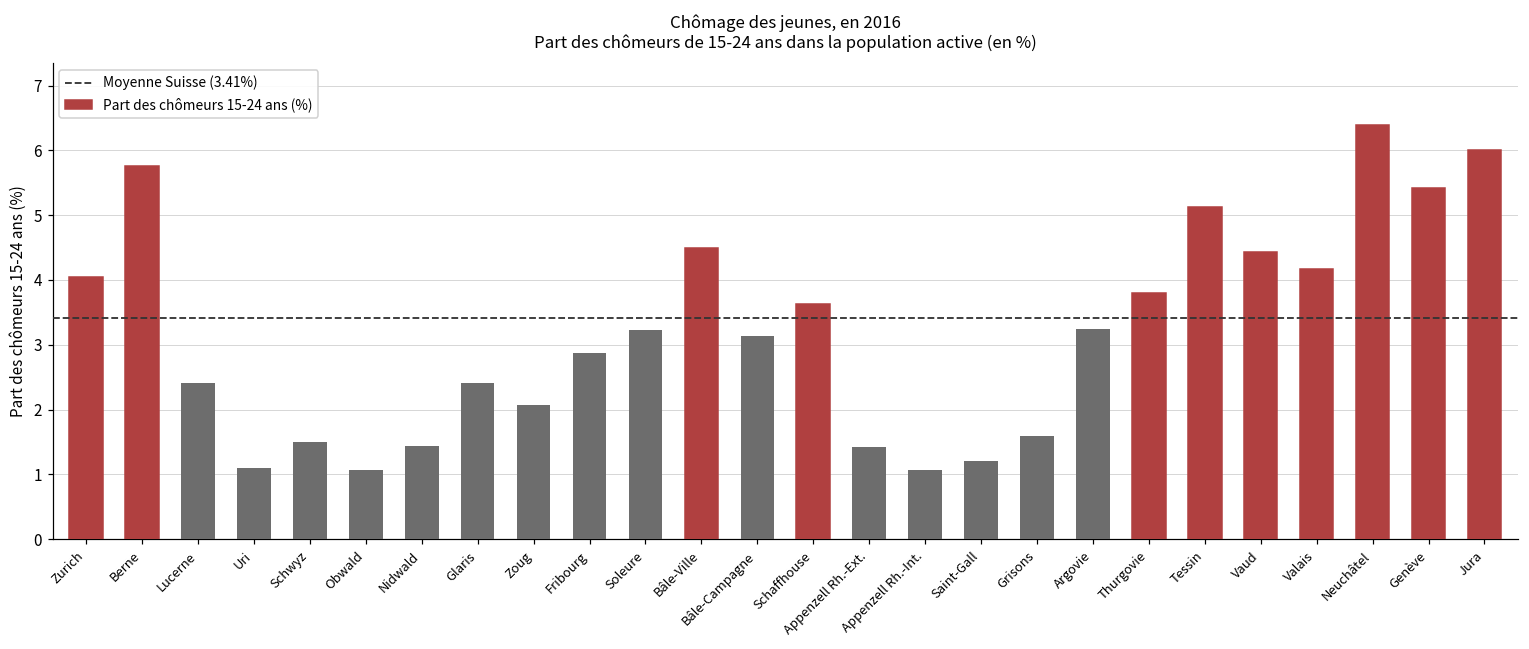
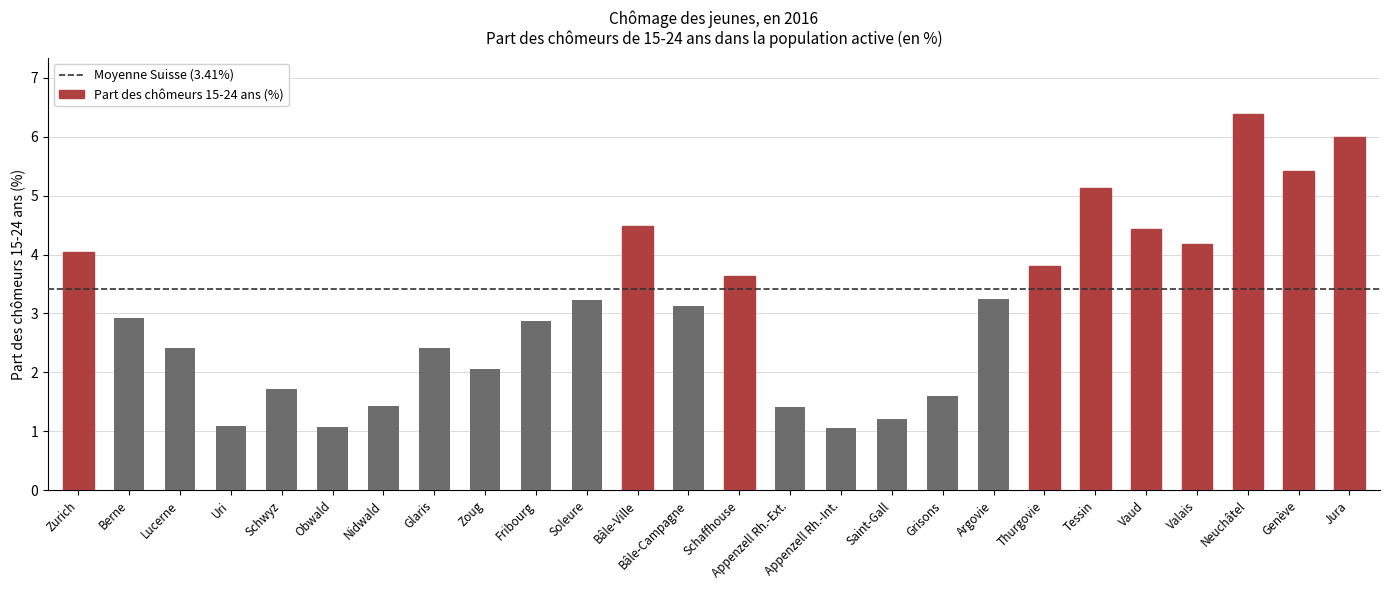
Berne: 5.8 -> 2.9
Schwyz: 1.5 -> 1.7
